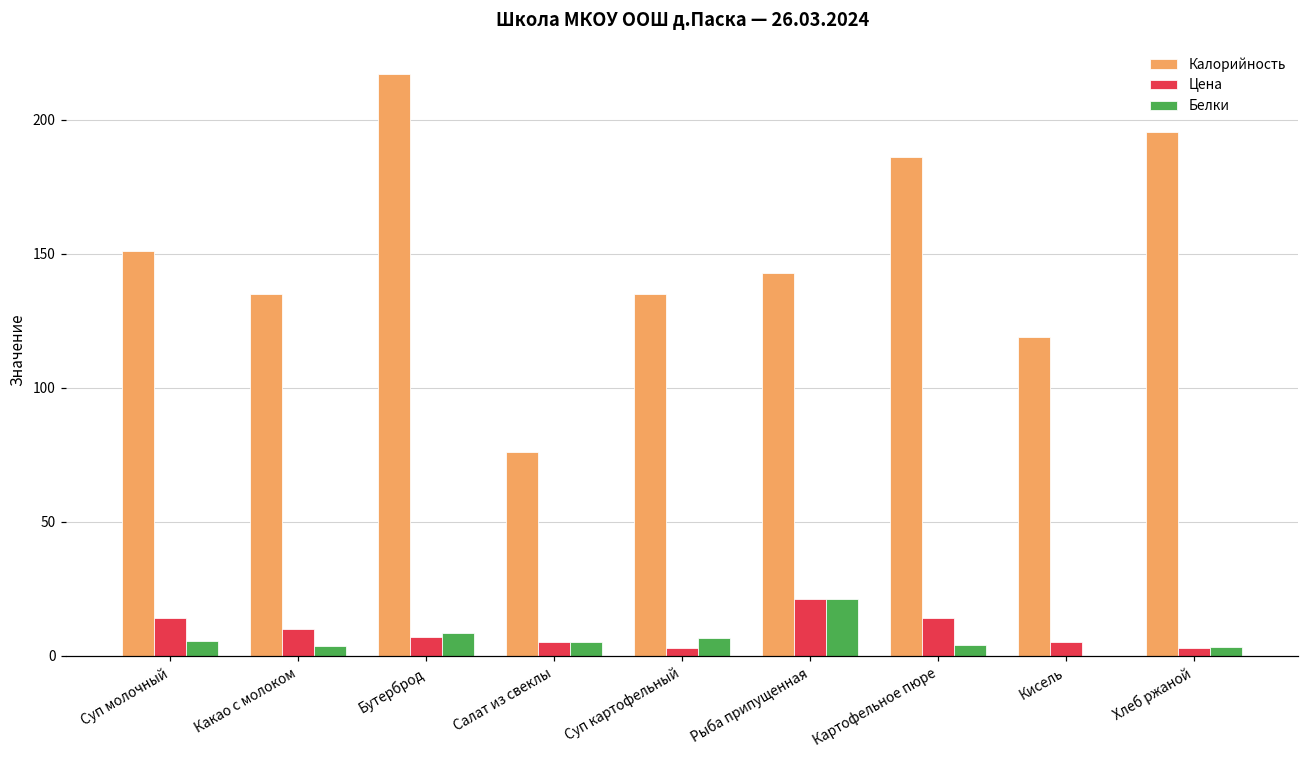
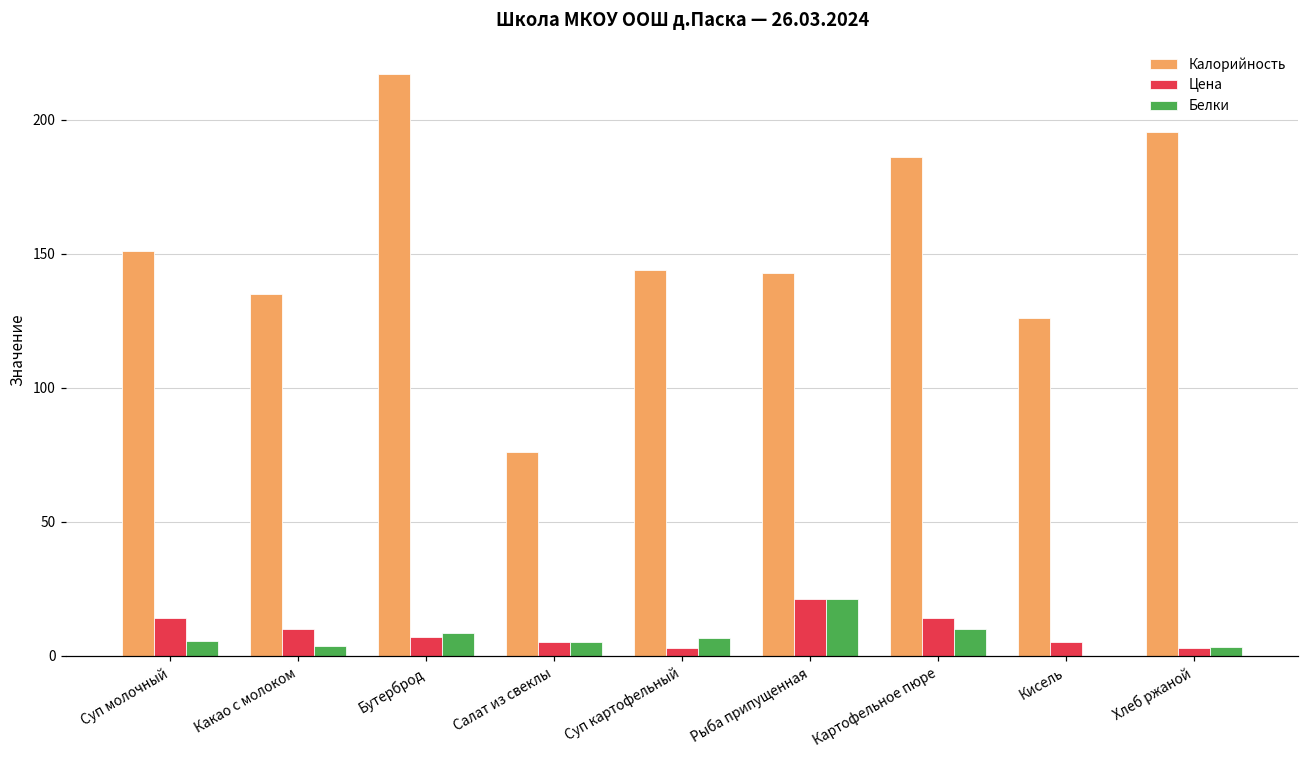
Калорийность, Суп картофельный: 135 -> 144
Белки, Картофельное пюре: 4 -> 10
Калорийность, Кисель: 119 -> 126
